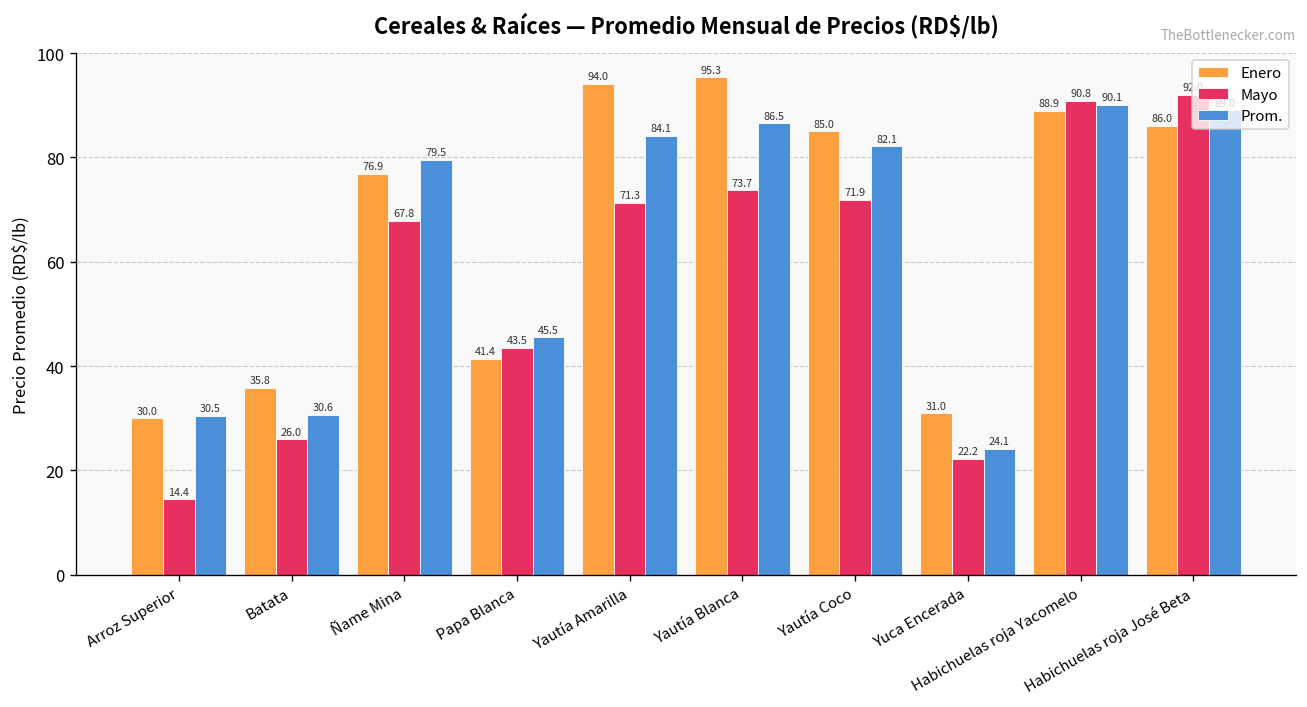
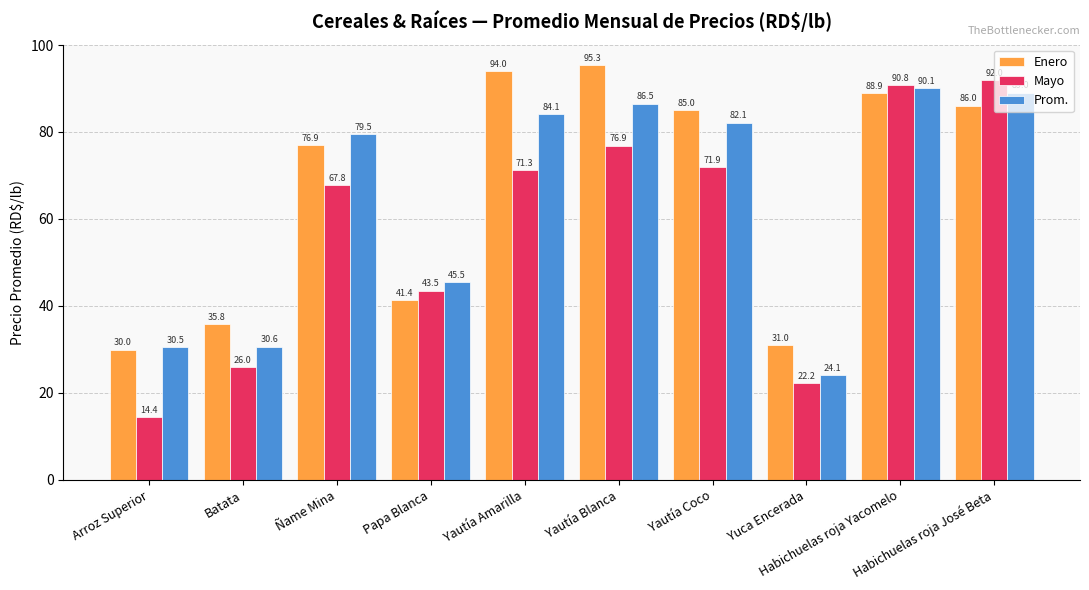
Mayo, Yautía Blanca: 73.7 -> 76.9
